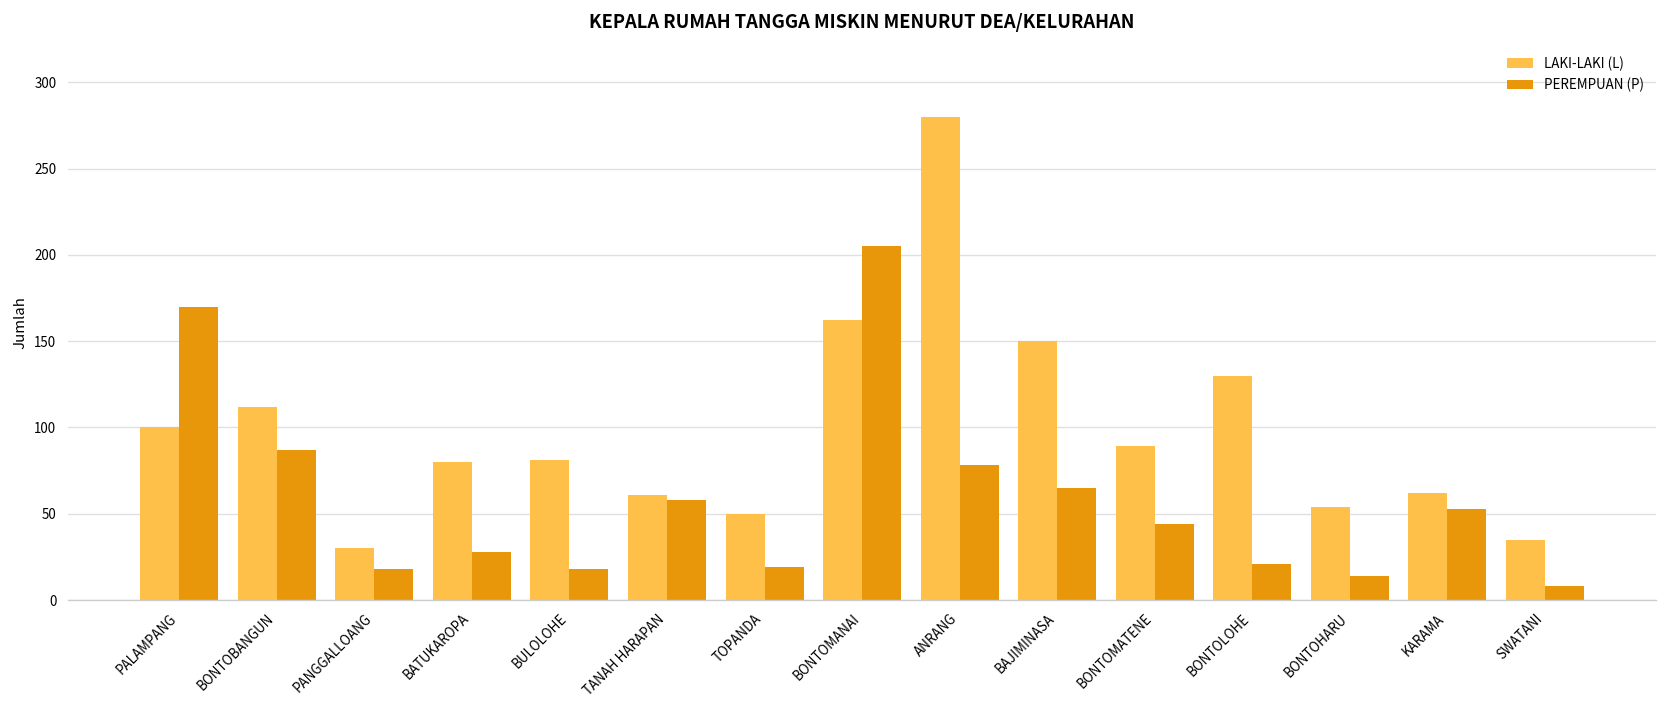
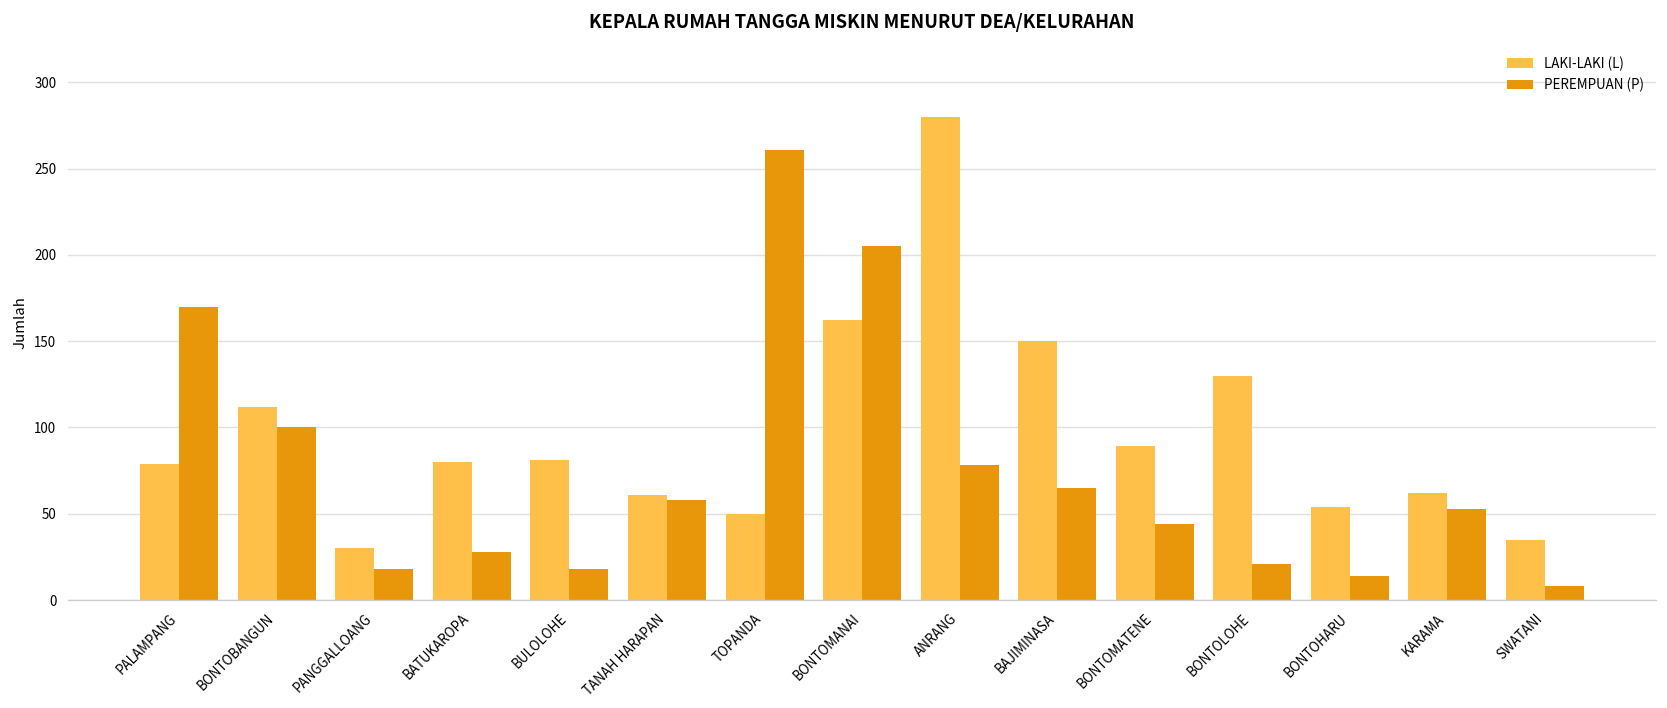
LAKI-LAKI (L), PALAMPANG: 100 -> 79
PEREMPUAN (P), BONTOBANGUN: 87 -> 100
PEREMPUAN (P), TOPANDA: 19 -> 261
